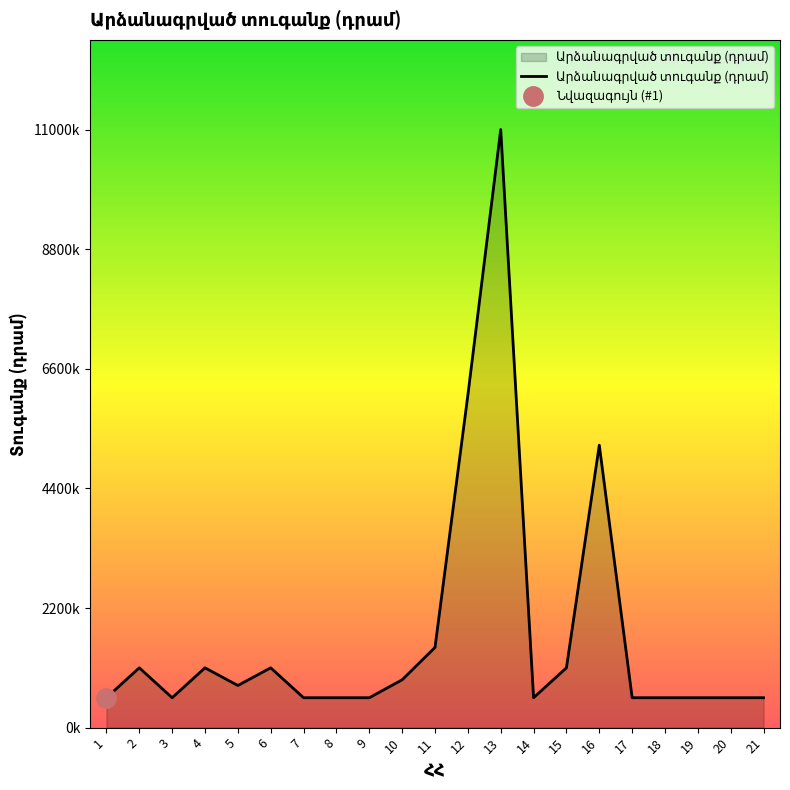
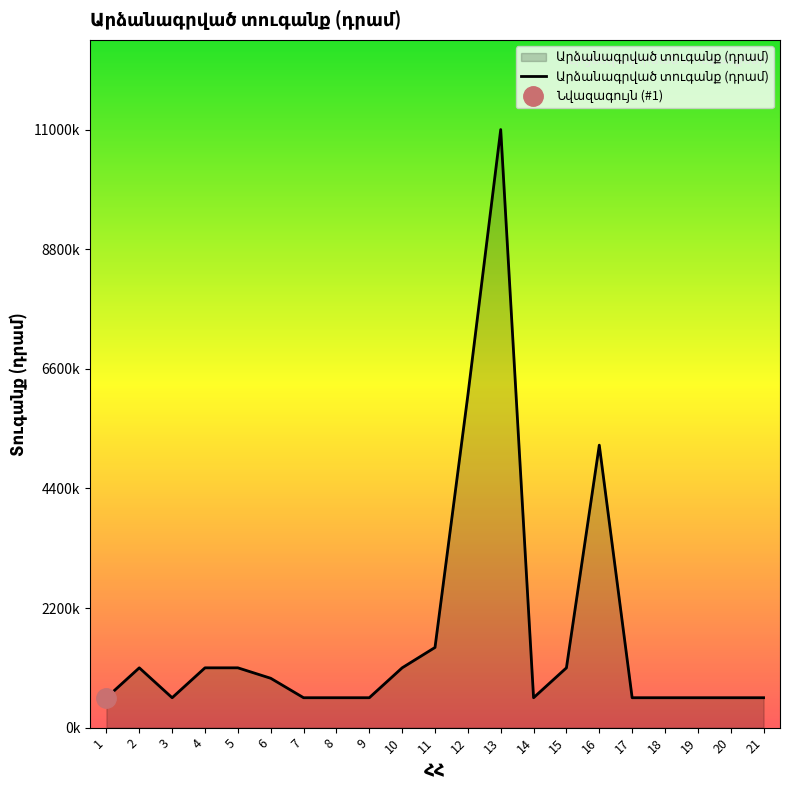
Արձանագրված տուգանք (դրամ), 5: 800000 -> 1100000
Արձանագրված տուգանք (դրամ), 6: 1100000 -> 900000
Արձանագրված տուգանք (դրամ), 10: 900000 -> 1100000
